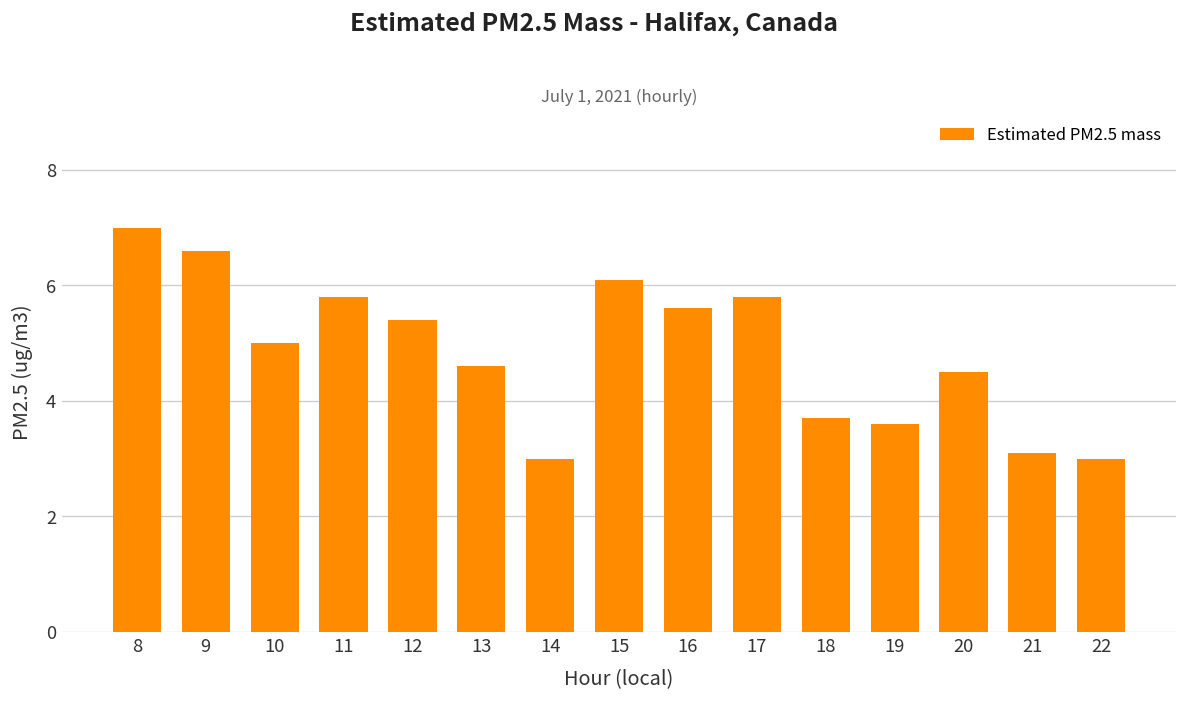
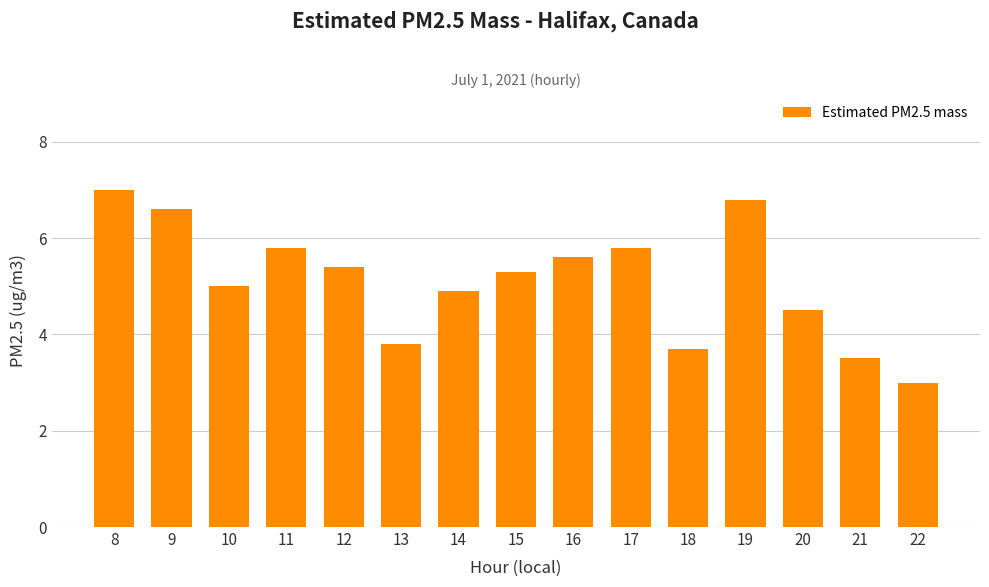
13: 4.6 -> 3.8
14: 3.0 -> 4.9
15: 6.1 -> 5.3
19: 3.6 -> 6.8
21: 3.1 -> 3.5
